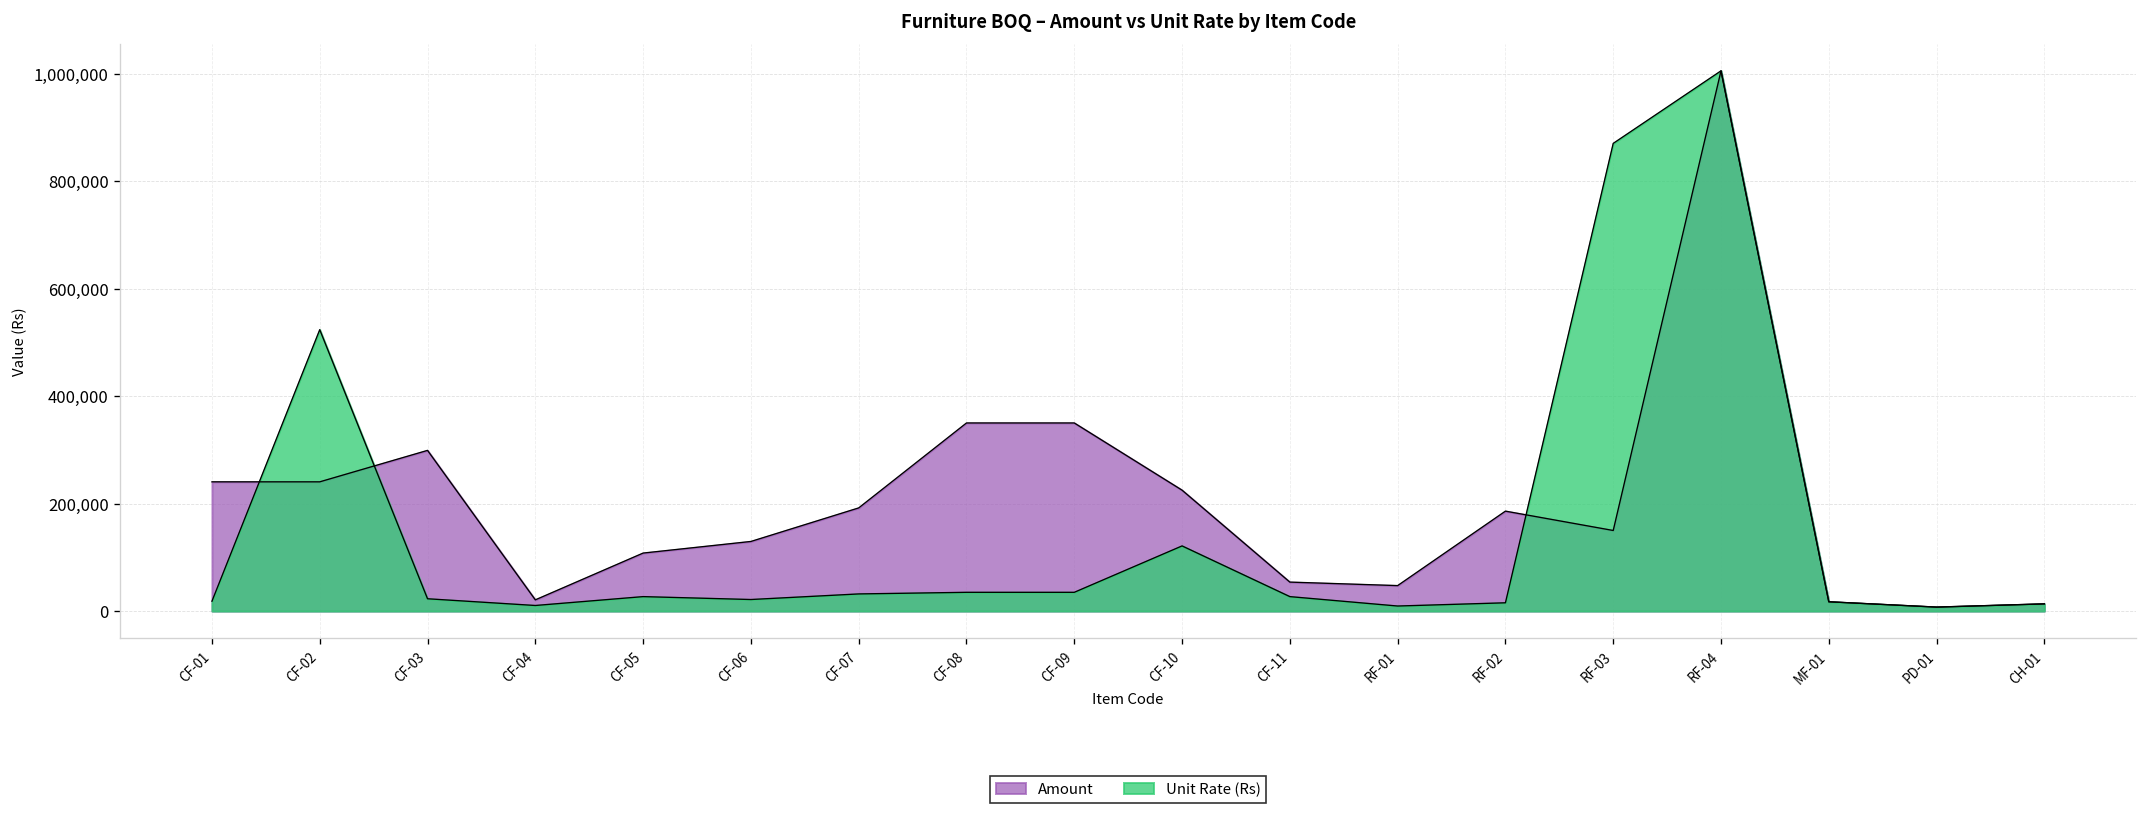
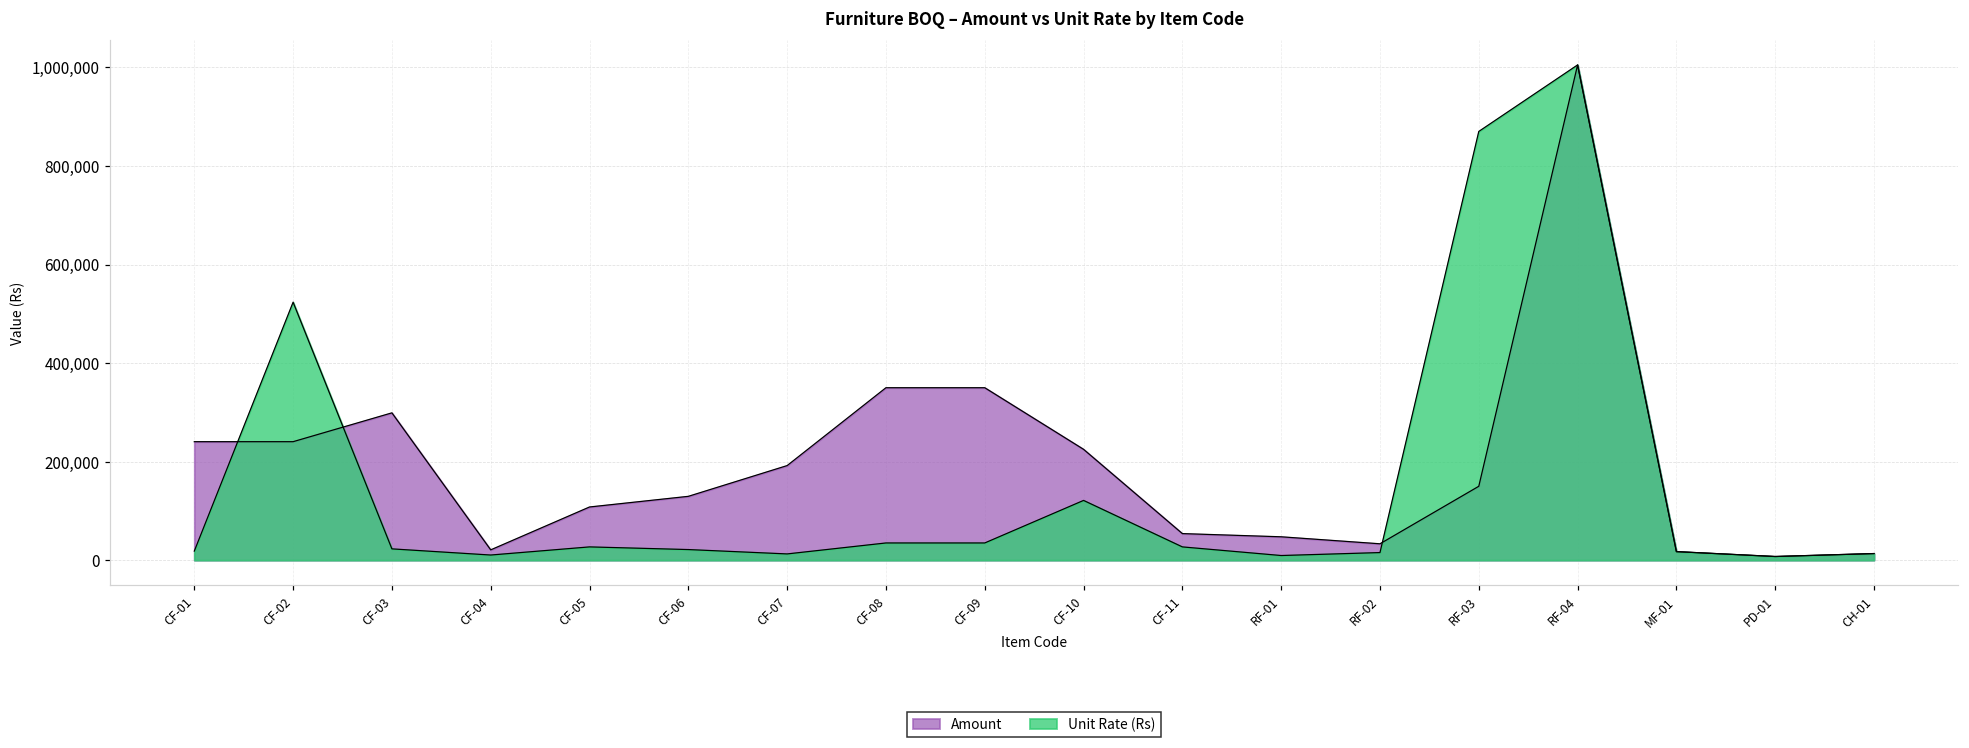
Unit Rate (Rs), CF-07: 30,000 -> 10,000
Amount, RF-02: 190,000 -> 30,000
